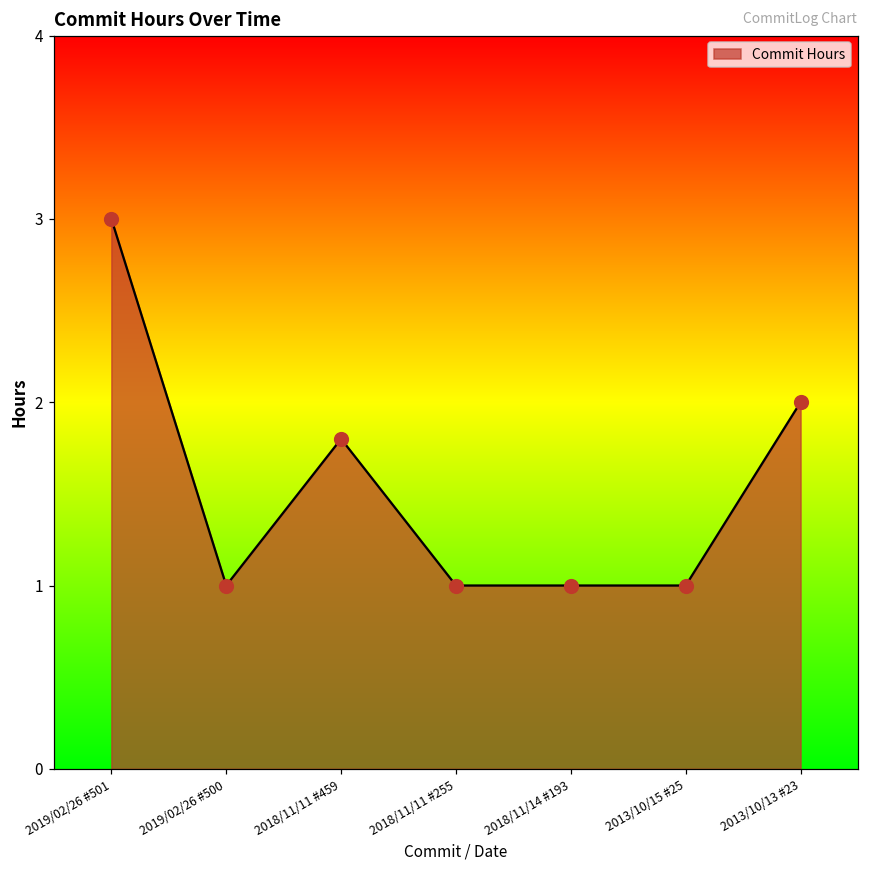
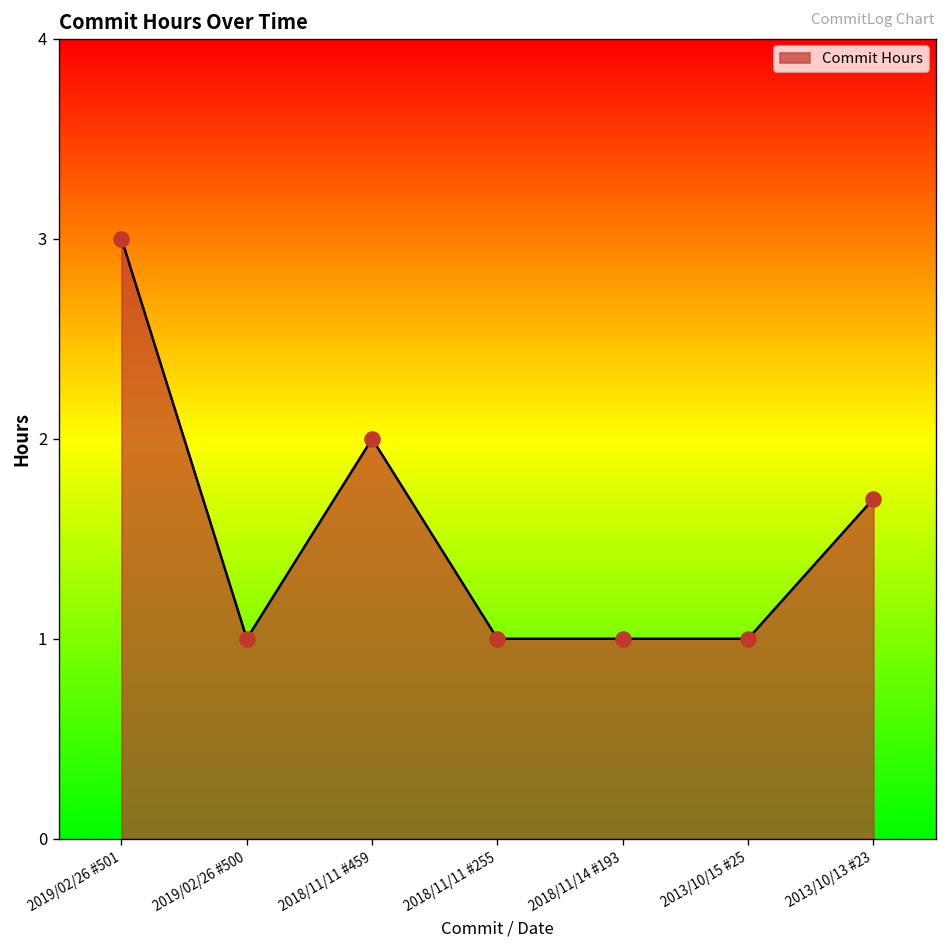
2018/11/11 #459: 1.8 -> 2.0
2013/10/13 #23: 2.0 -> 1.7
